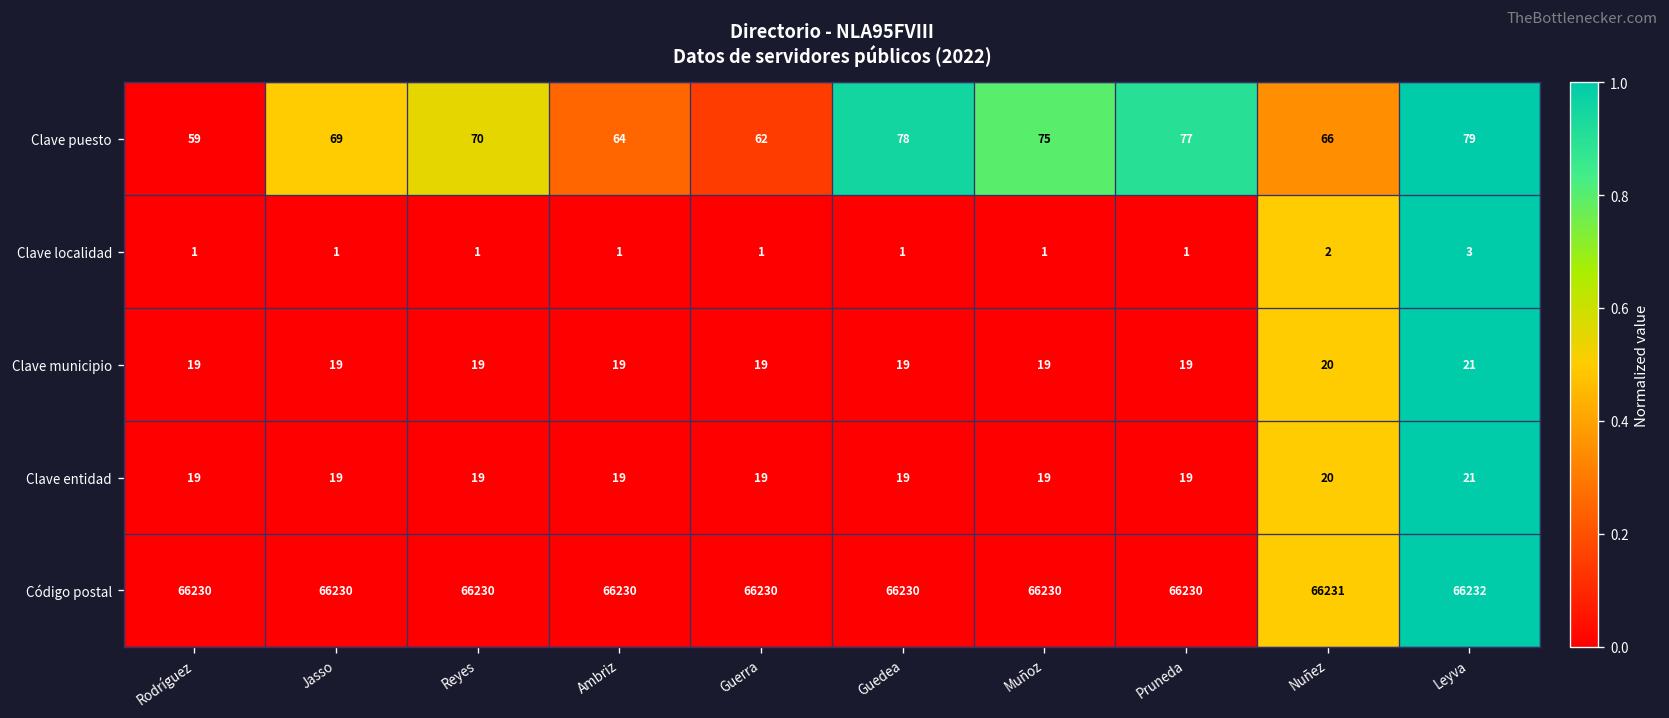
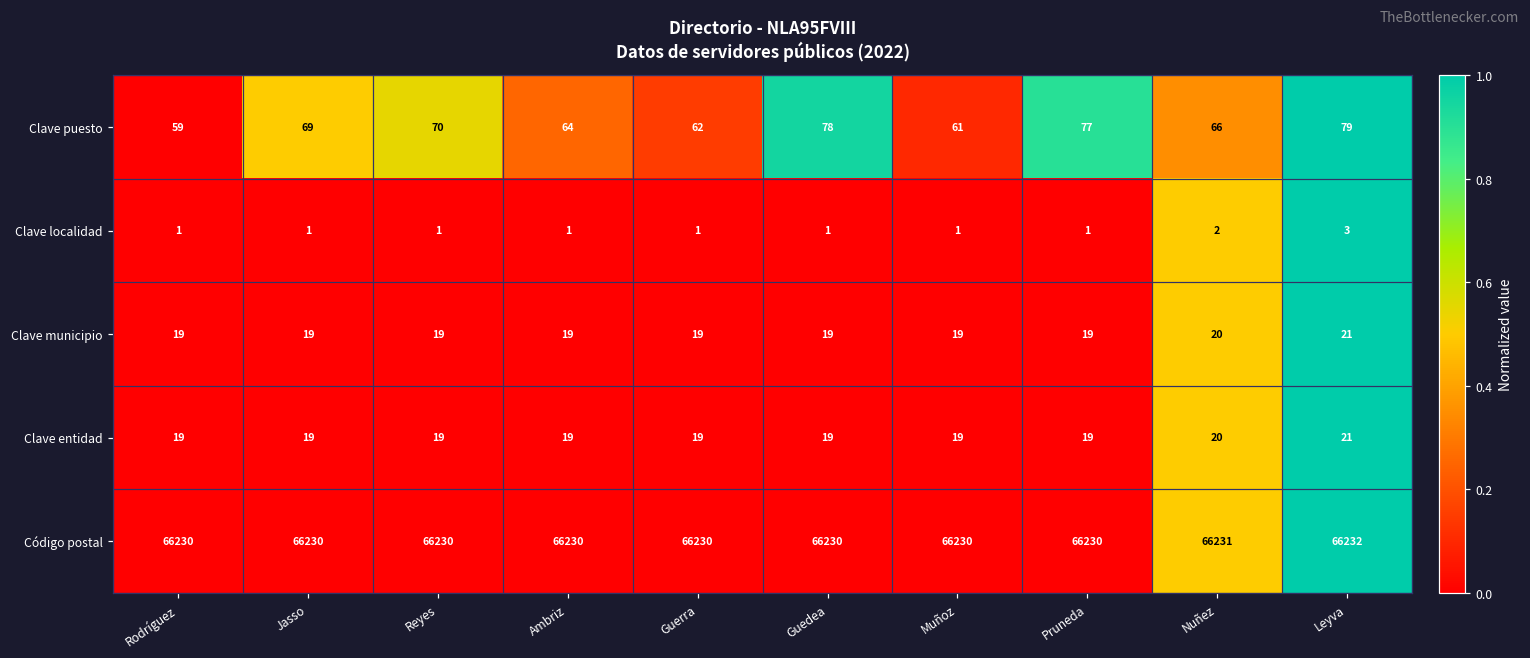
Clave puesto, Muñoz: 75 -> 61
